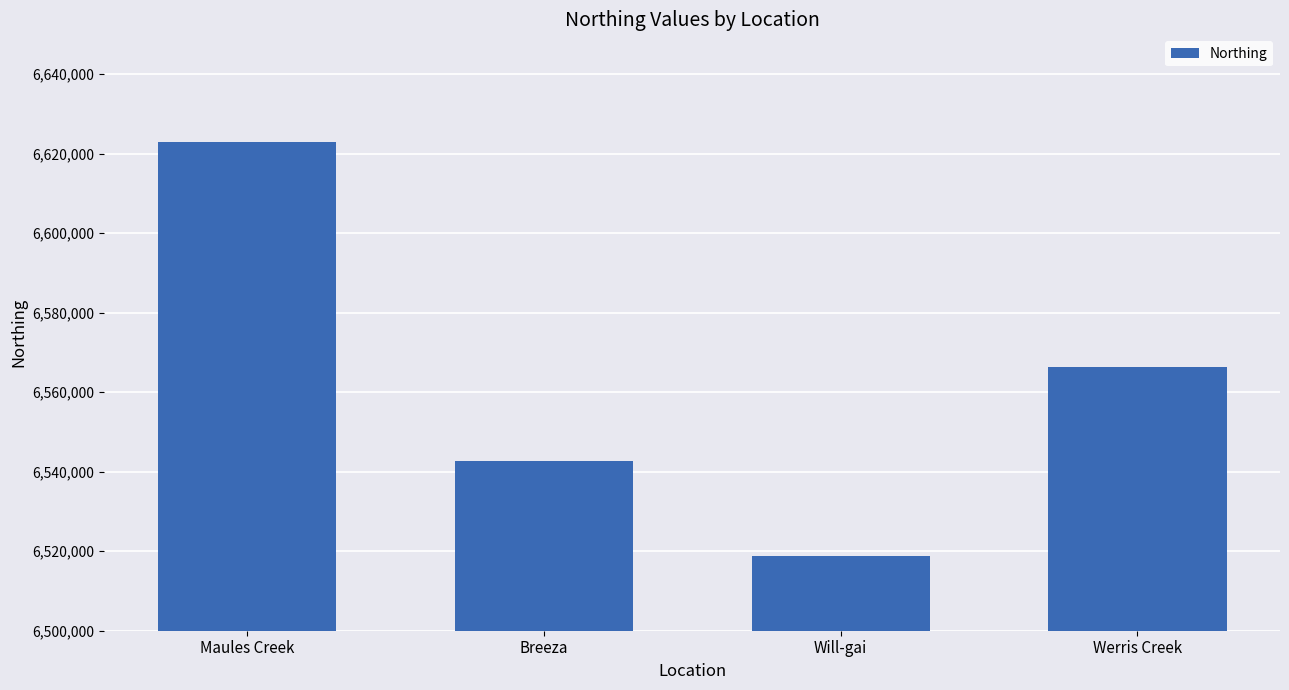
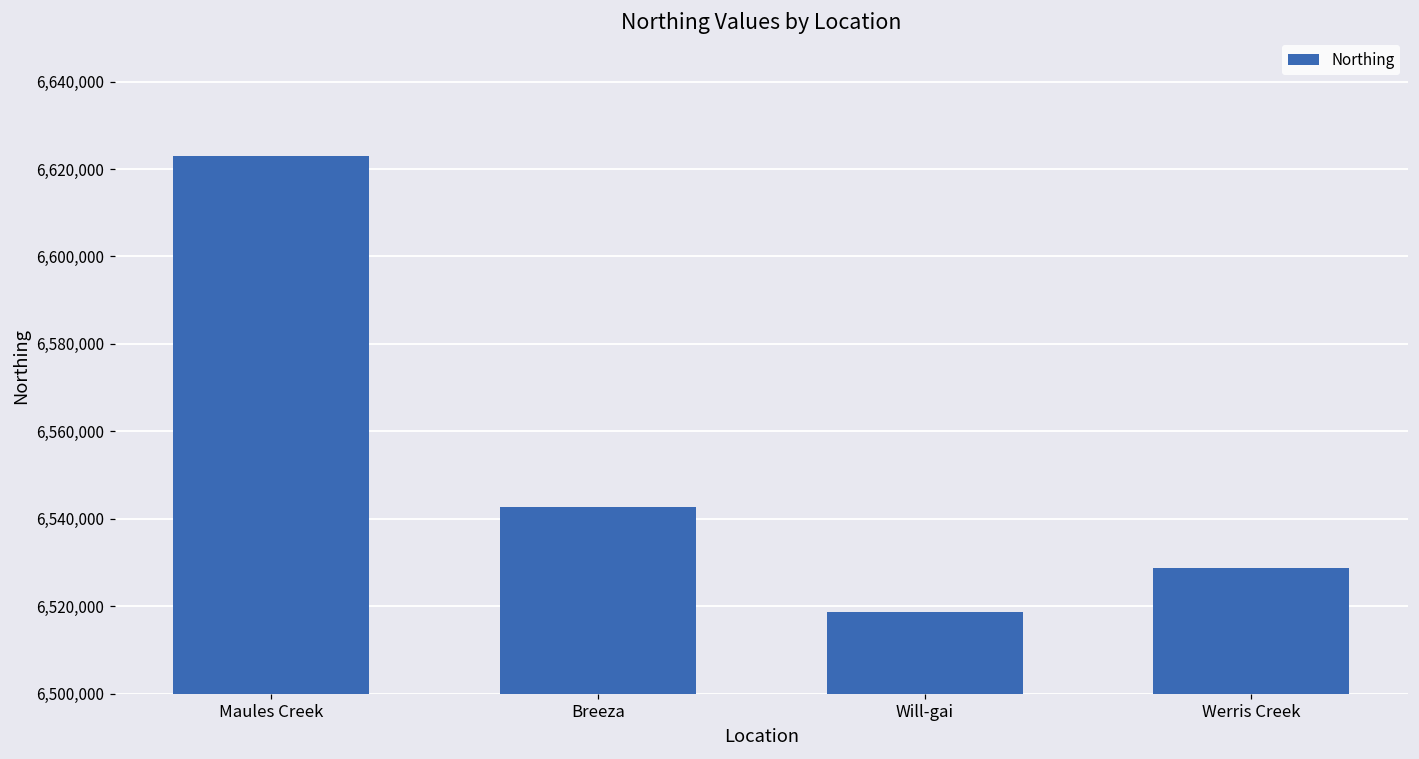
Werris Creek: 6,566,000 -> 6,529,000
